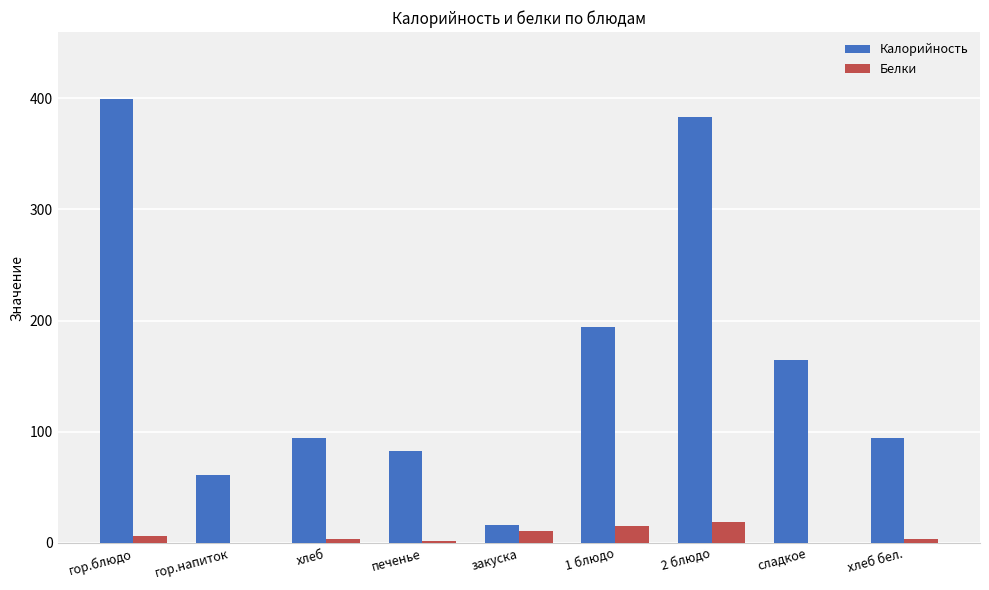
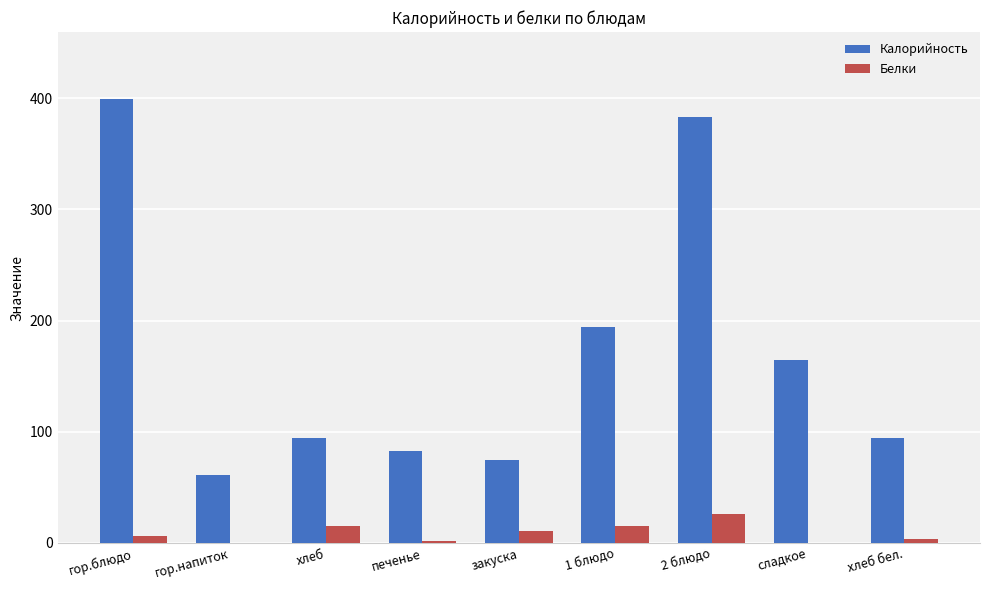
Белки, хлеб: 4 -> 15
Калорийность, закуска: 16 -> 75
Белки, 2 блюдо: 19 -> 26
